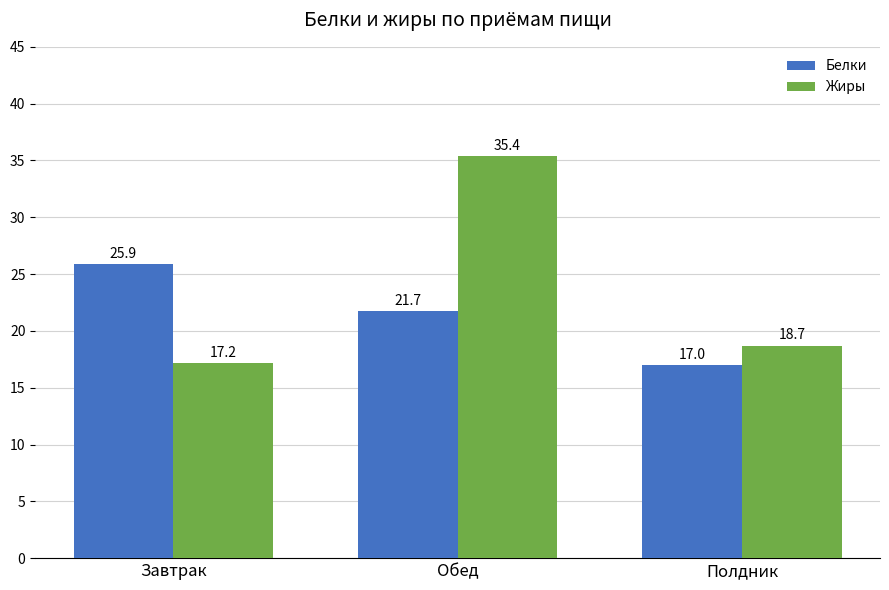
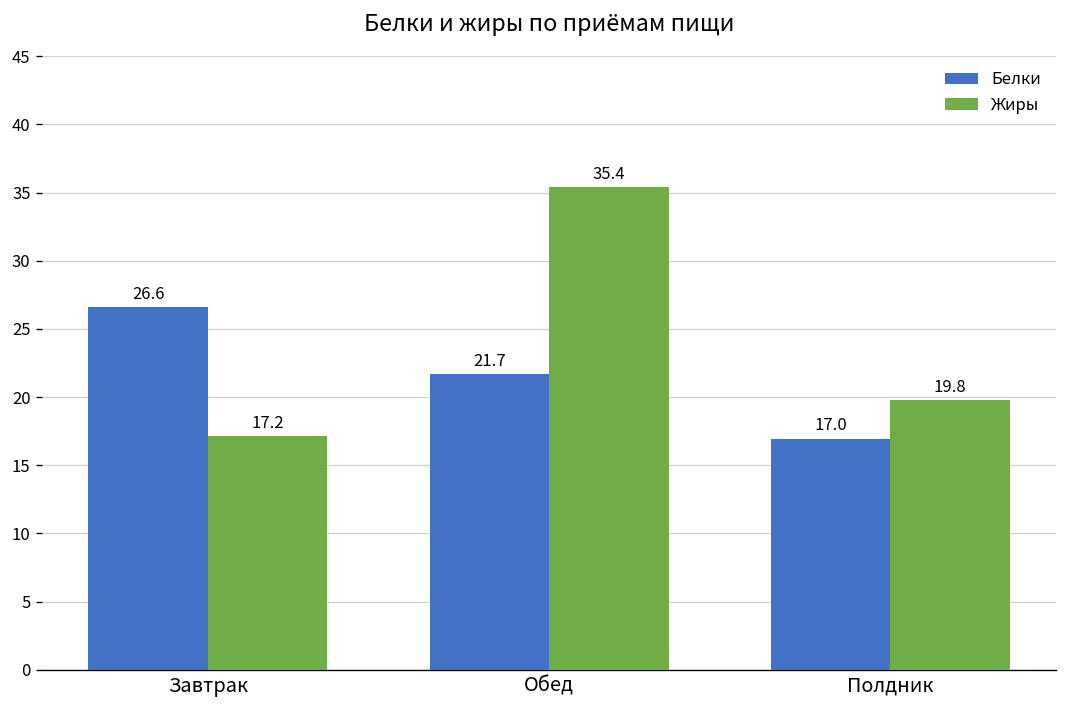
Белки, Завтрак: 25.9 -> 26.6
Жиры, Полдник: 18.7 -> 19.8
